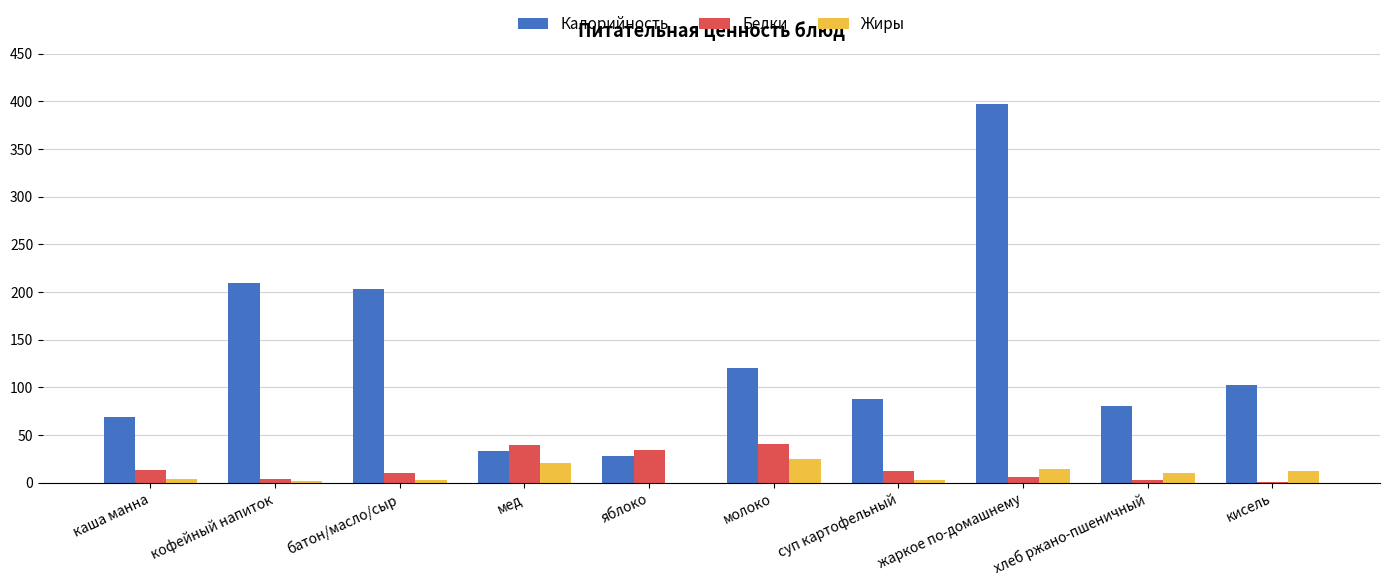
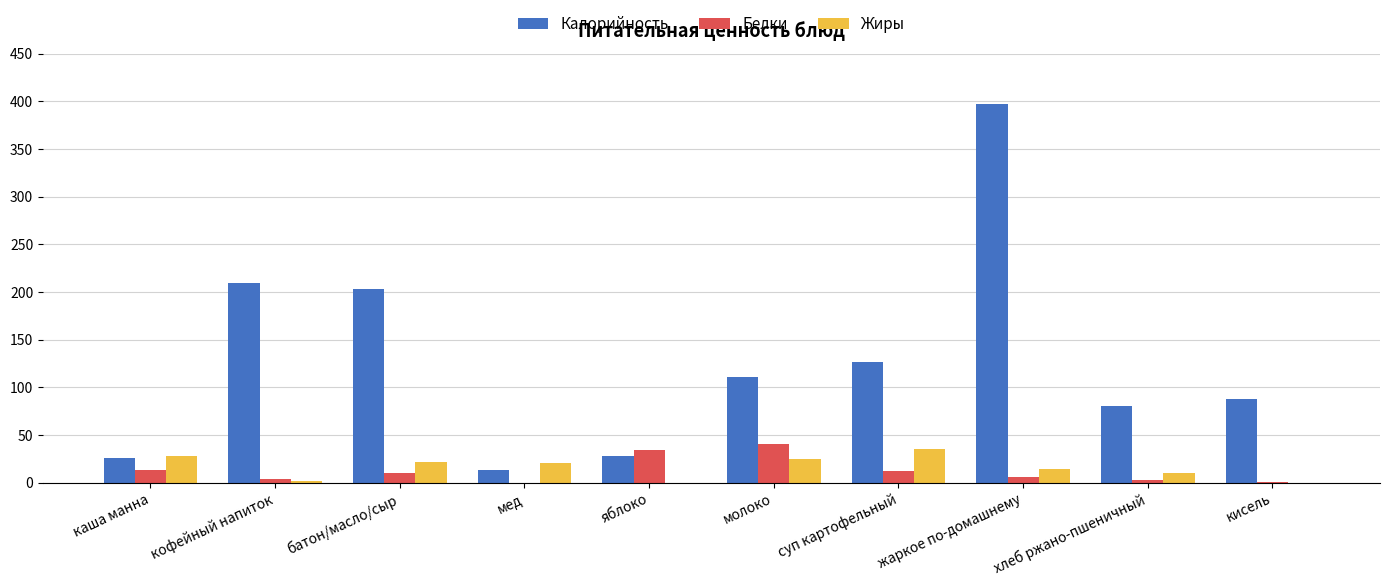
Калорийность, каша манна: 70 -> 30
Жиры, каша манна: 0 -> 30
Жиры, батон/масло/сыр: 0 -> 20
Калорийность, мед: 30 -> 10
Белки, мед: 40 -> 0
Калорийность, молоко: 120 -> 110
Калорийность, суп картофельный: 90 -> 130
Жиры, суп картофельный: 0 -> 40
Калорийность, кисель: 100 -> 90
Жиры, кисель: 10 -> 0
